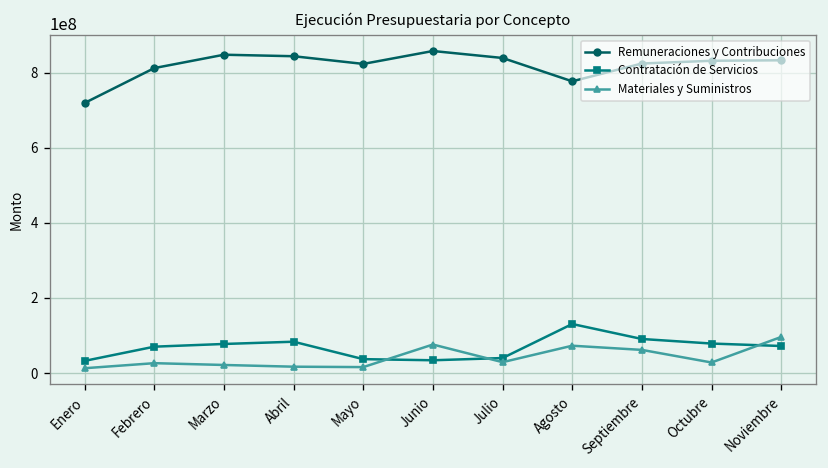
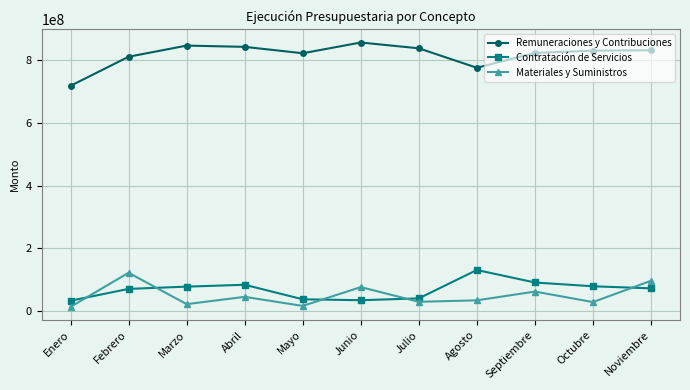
Materiales y Suministros, Febrero: 30000000 -> 120000000
Materiales y Suministros, Abril: 20000000 -> 40000000
Materiales y Suministros, Agosto: 70000000 -> 30000000
